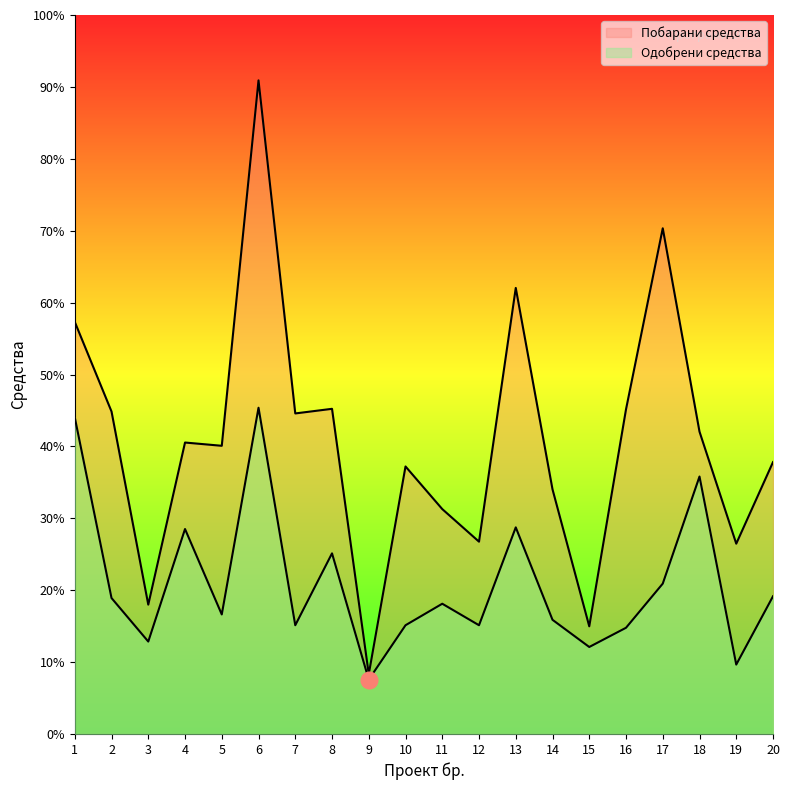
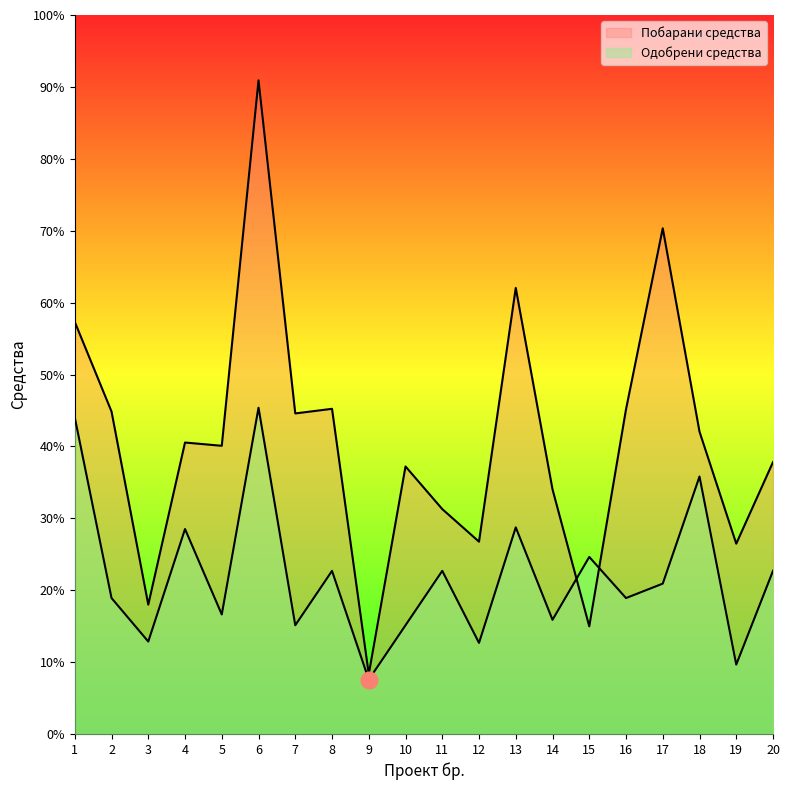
Одобрени средства, 8: 25% -> 23%
Одобрени средства, 11: 18% -> 23%
Одобрени средства, 12: 15% -> 13%
Одобрени средства, 15: 12% -> 25%
Одобрени средства, 16: 15% -> 19%
Одобрени средства, 20: 19% -> 23%
